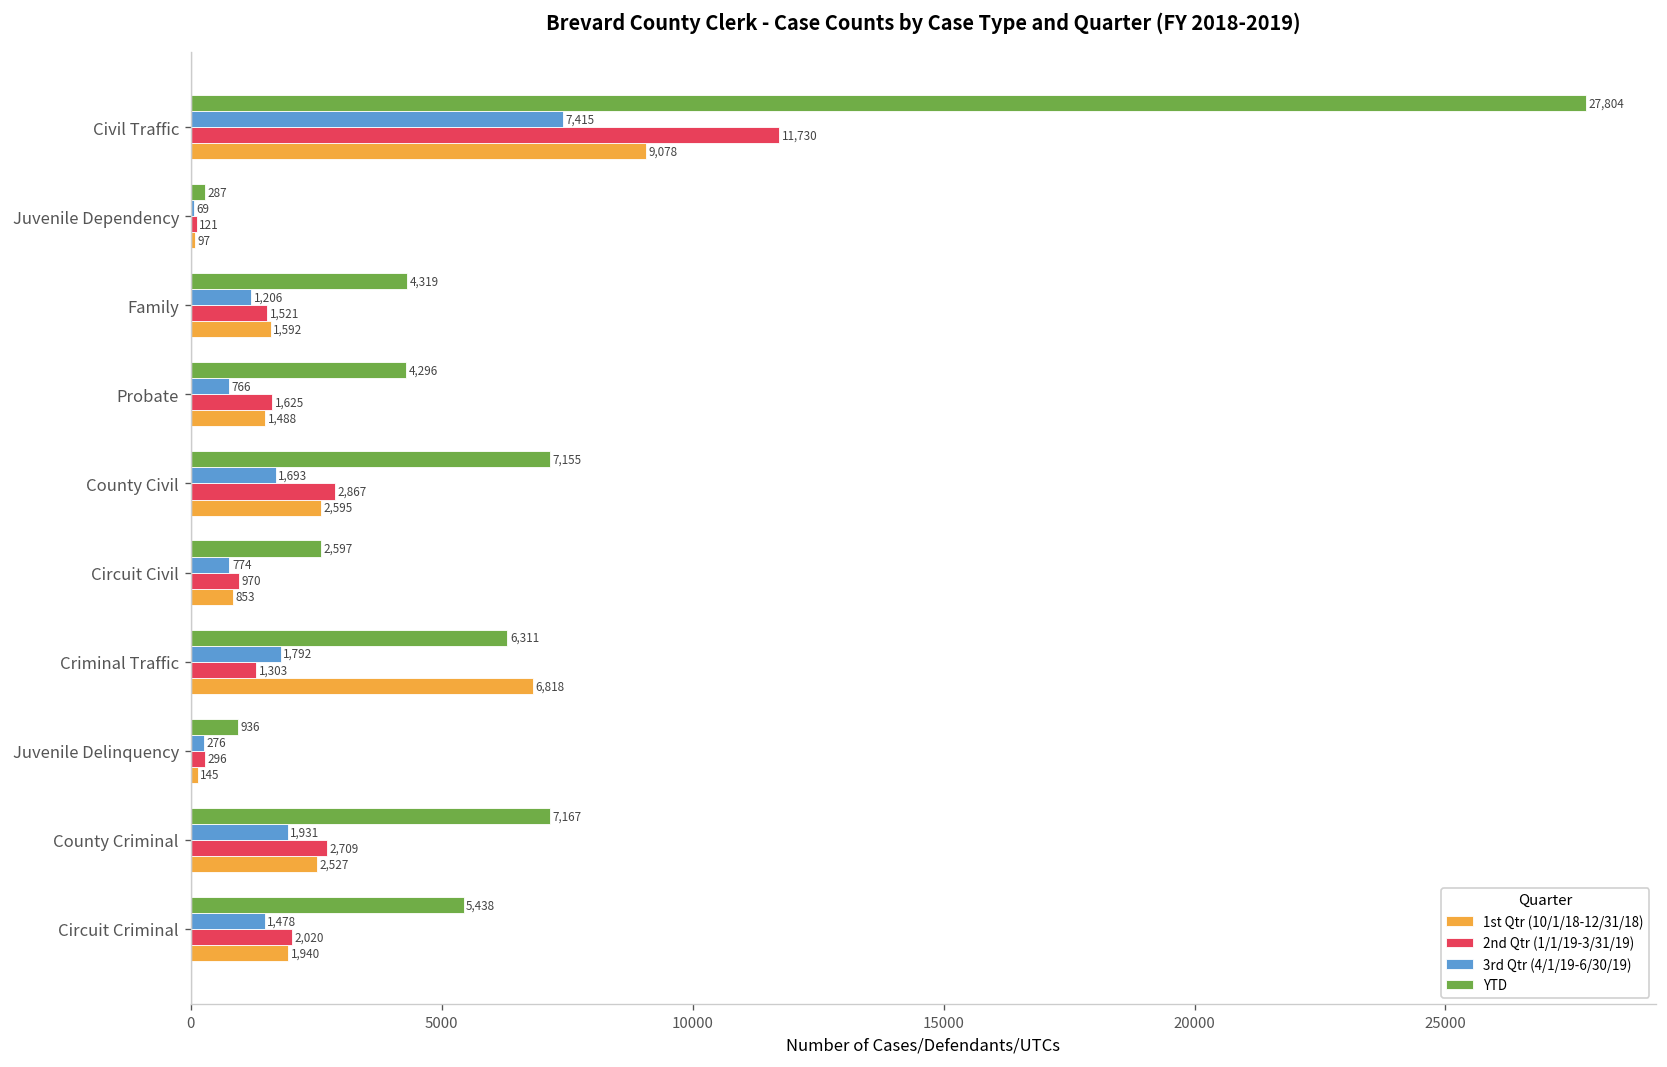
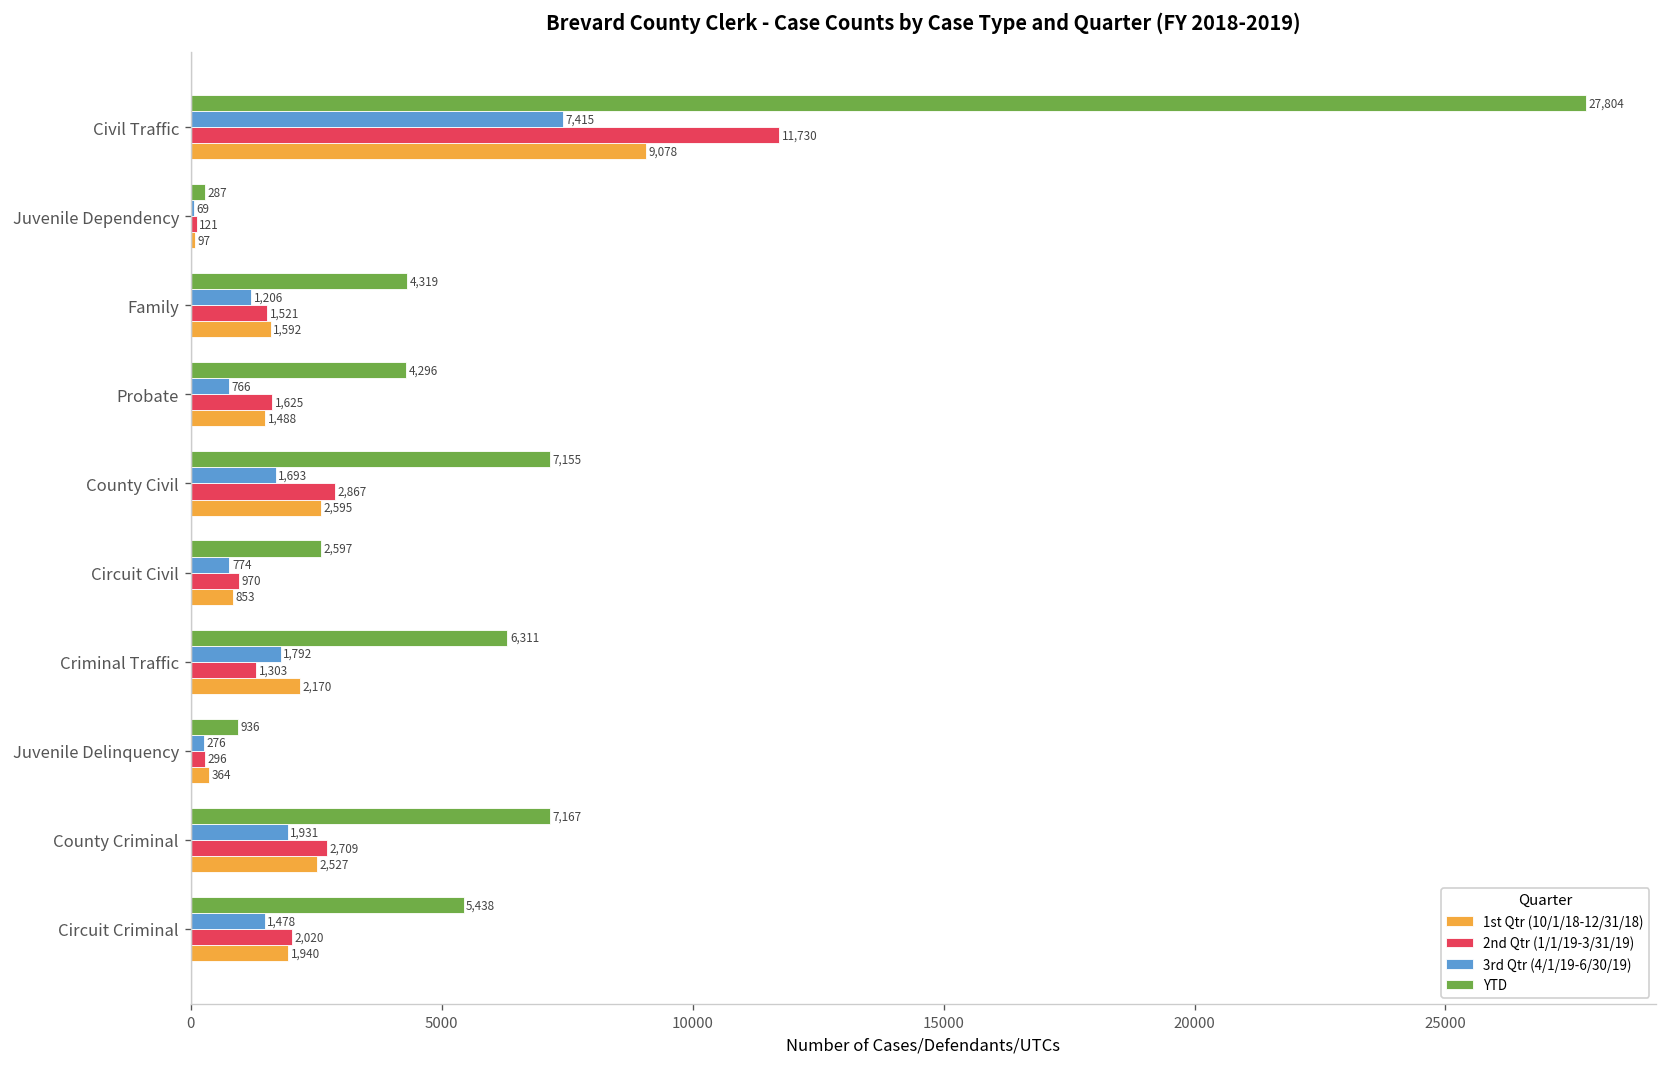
1st Qtr (10/1/18-12/31/18), Criminal Traffic: 6,818 -> 2,170
1st Qtr (10/1/18-12/31/18), Juvenile Delinquency: 145 -> 364
